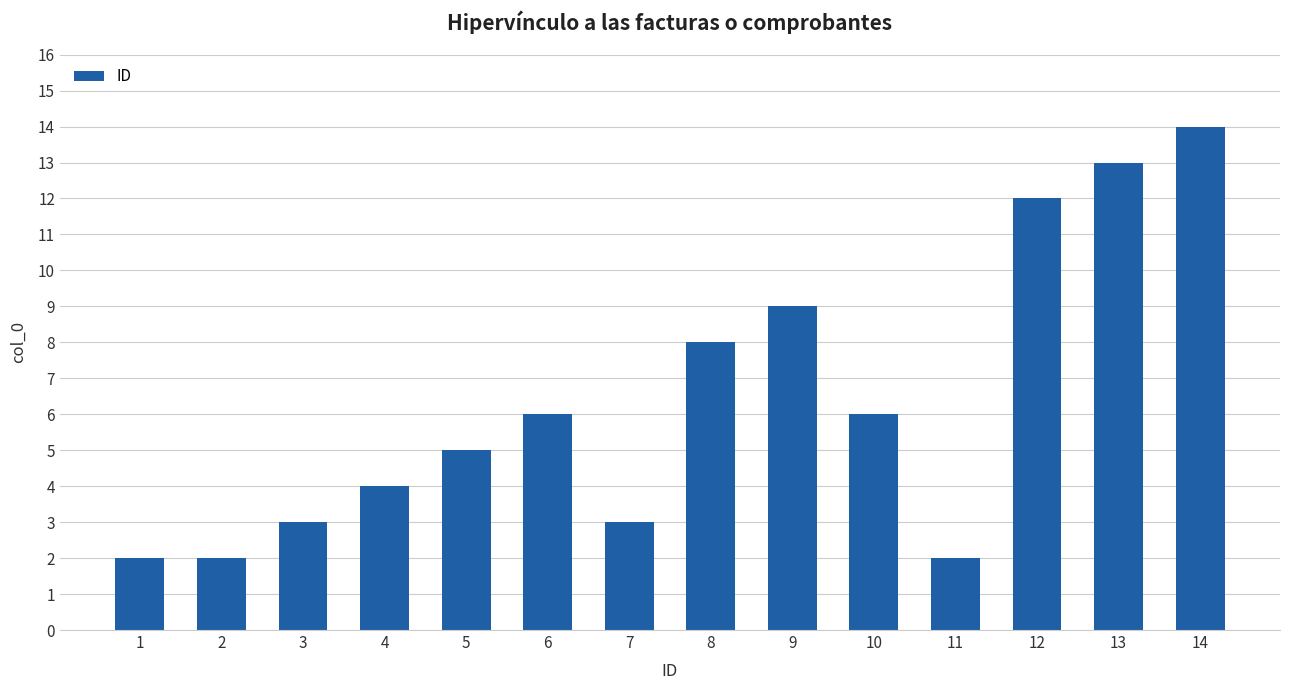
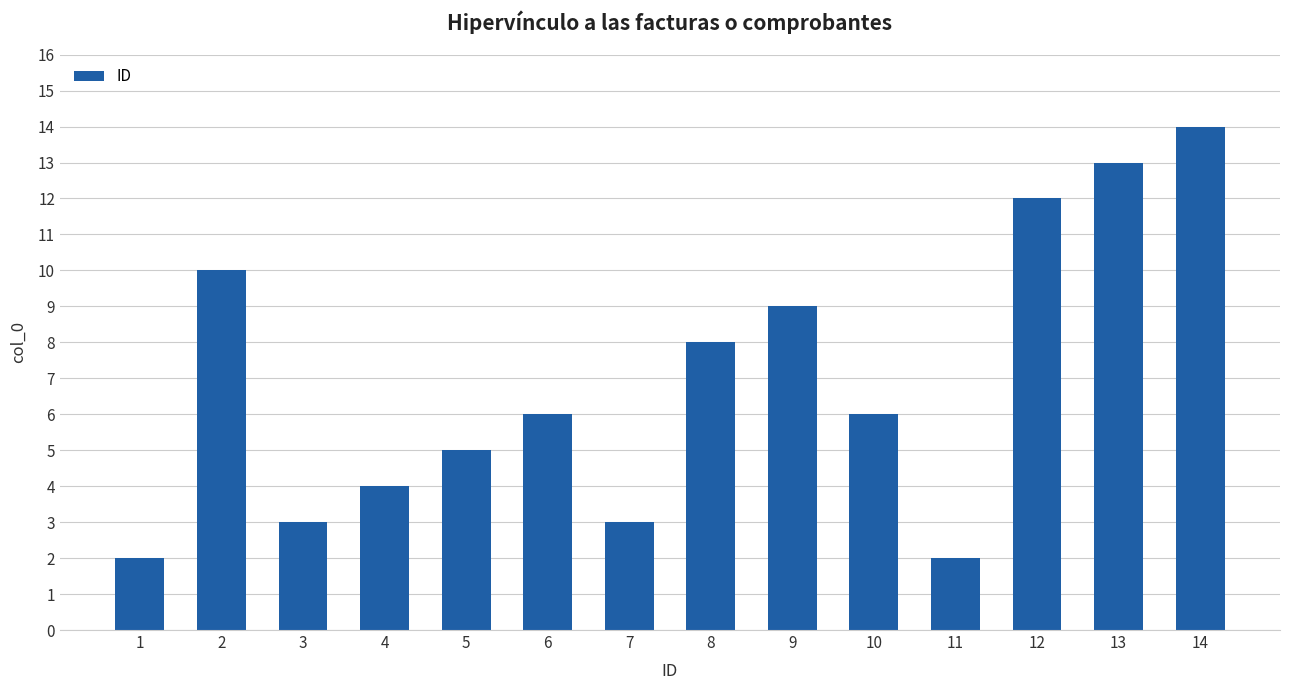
2: 2 -> 10
